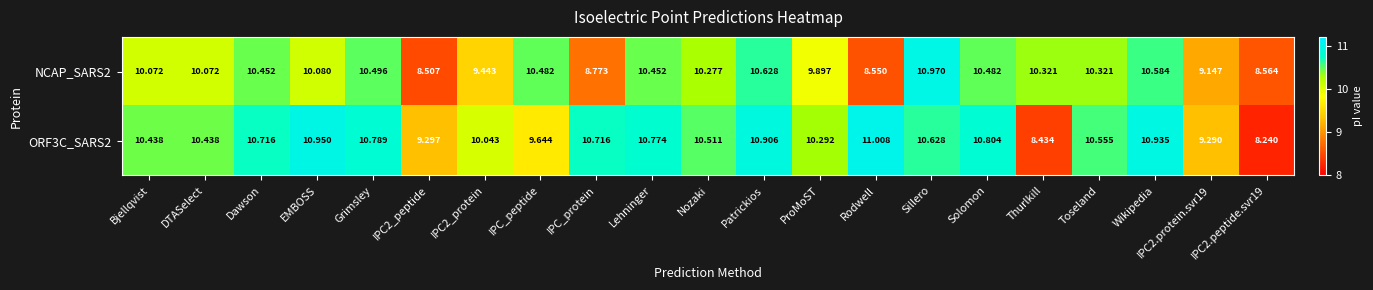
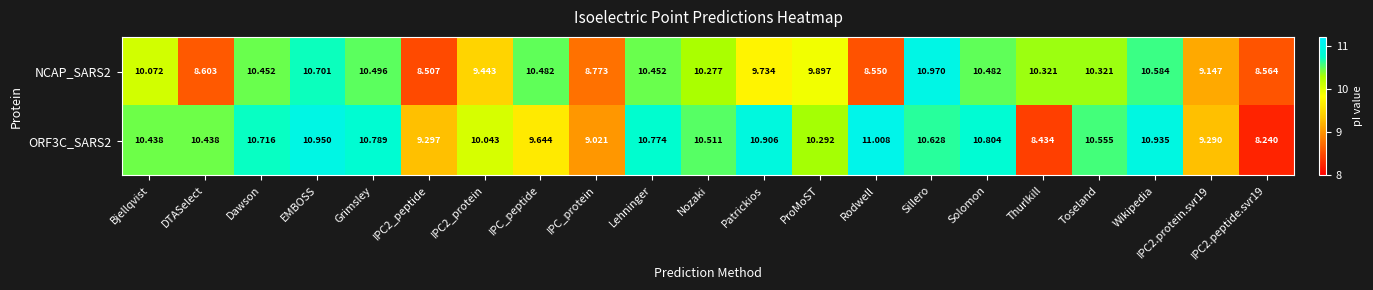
NCAP_SARS2, DTASelect: 10.072 -> 8.603
NCAP_SARS2, EMBOSS: 10.080 -> 10.701
NCAP_SARS2, Patrickios: 10.628 -> 9.734
ORF3C_SARS2, IPC_protein: 10.716 -> 9.021
